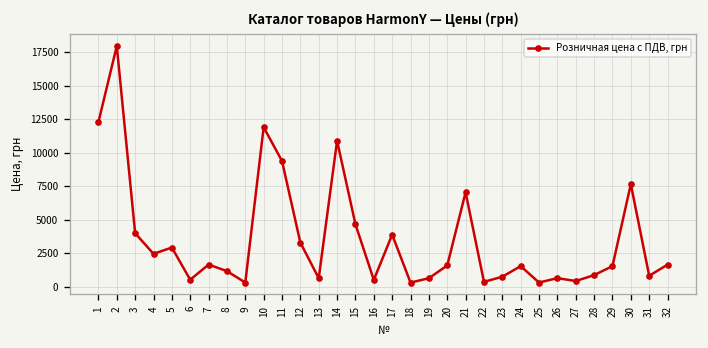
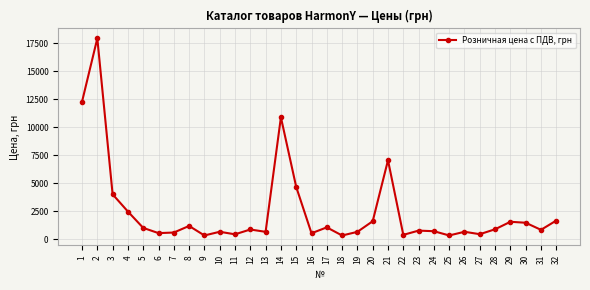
5: 2900 -> 1000
7: 1700 -> 600
10: 11900 -> 700
11: 9400 -> 400
12: 3300 -> 900
17: 3900 -> 1100
24: 1600 -> 700
30: 7700 -> 1500
